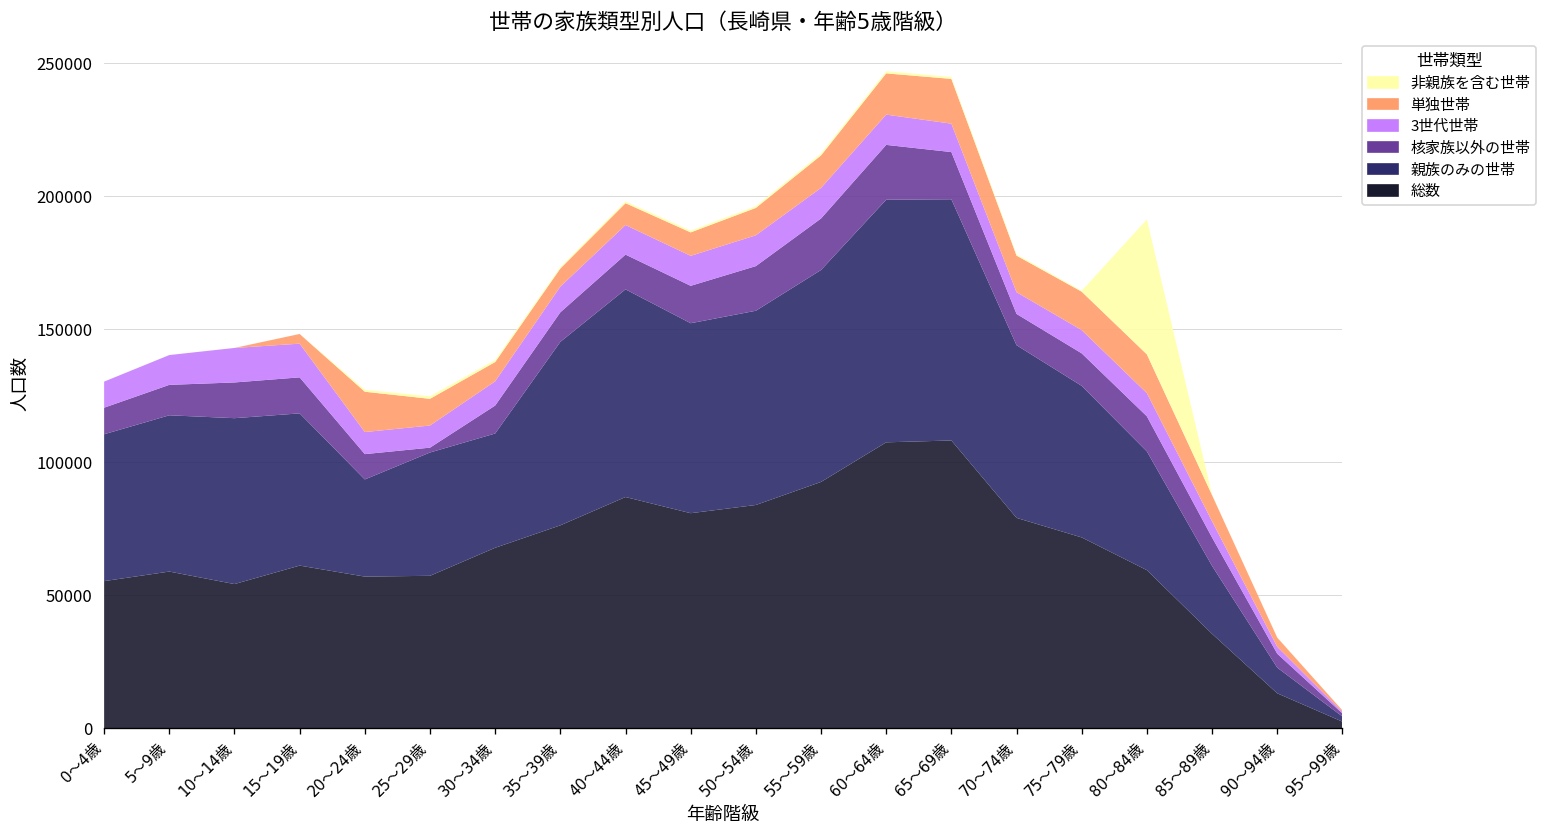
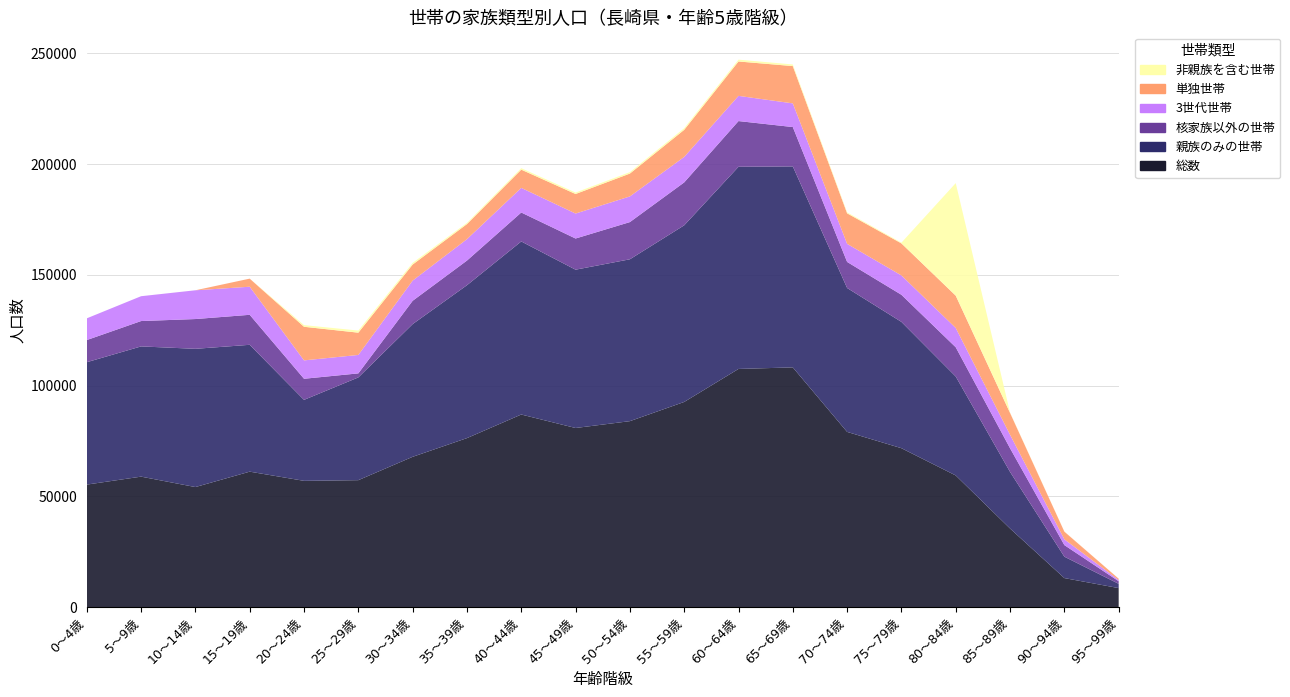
親族のみの世帯, 30～34歳: 43000 -> 60000
総数, 95～99歳: 3000 -> 9000
